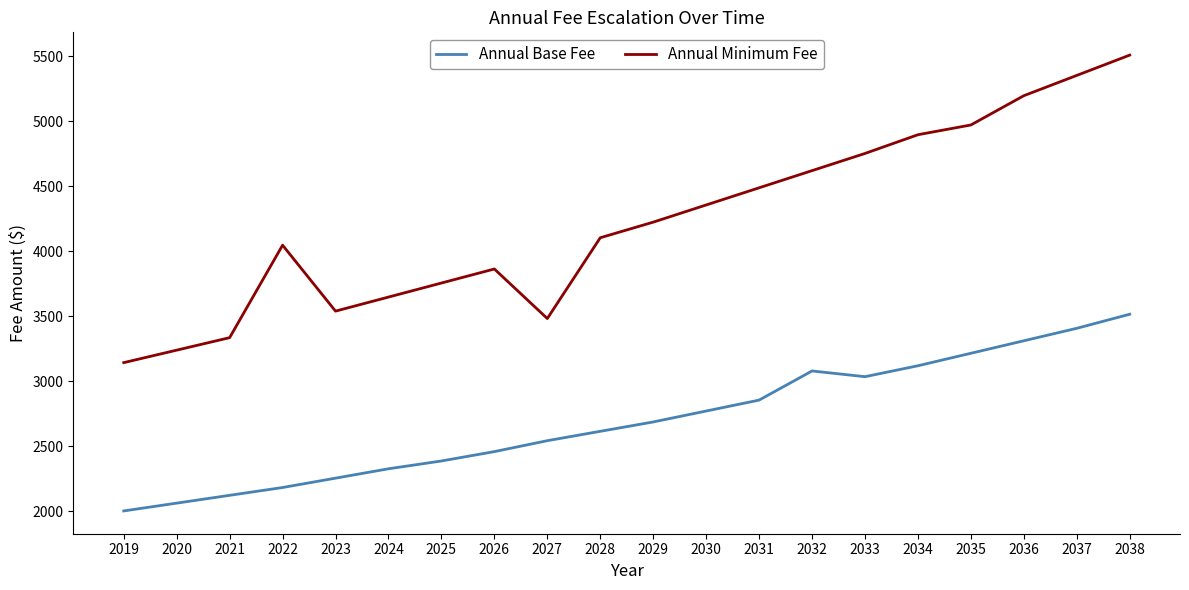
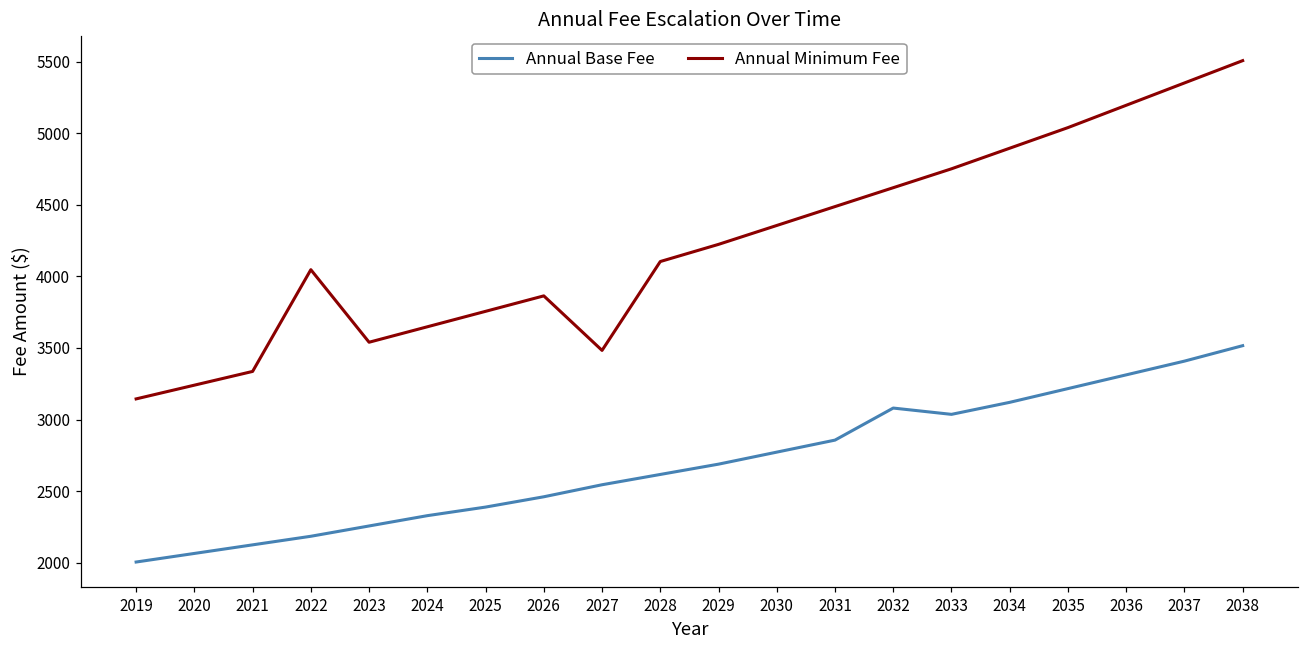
Annual Minimum Fee, 2035: 4970 -> 5040
